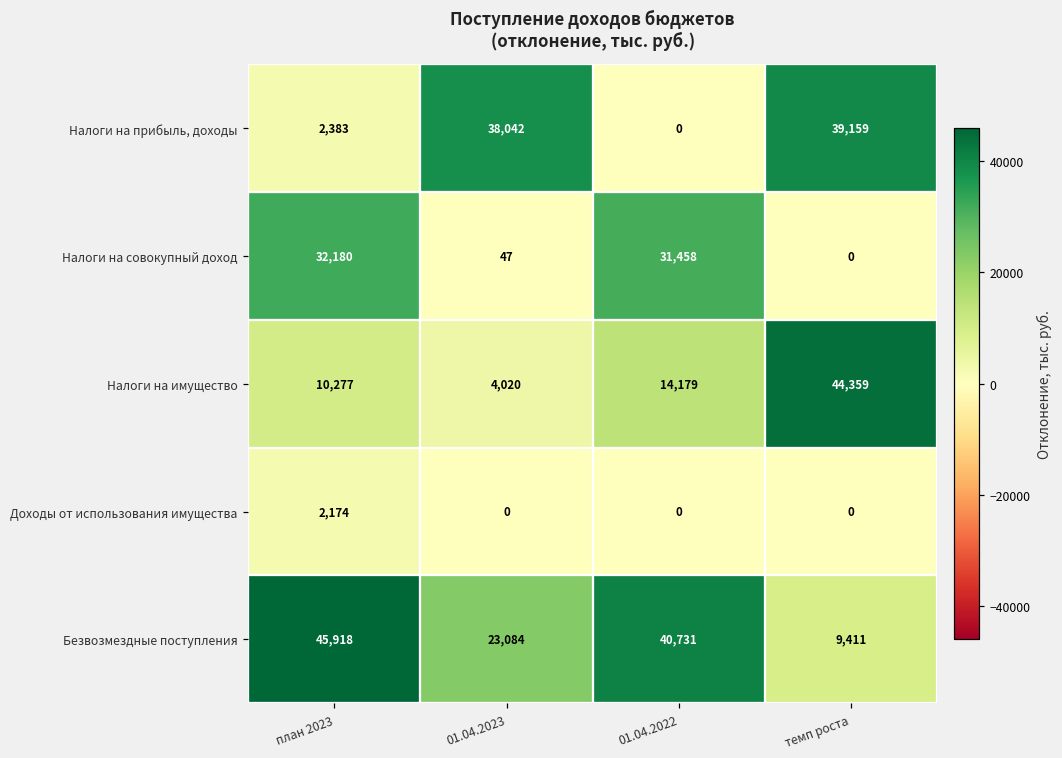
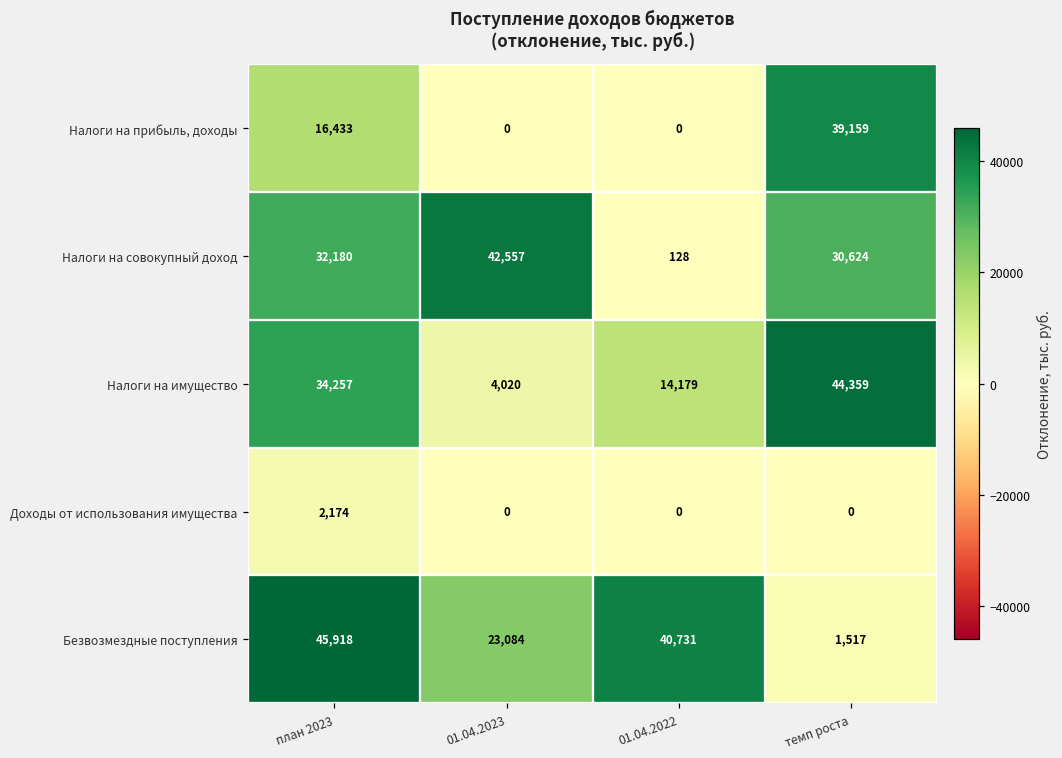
Налоги на прибыль, доходы, план 2023: 2,383 -> 16,433
Налоги на прибыль, доходы, 01.04.2023: 38,042 -> 0
Налоги на совокупный доход, 01.04.2023: 47 -> 42,557
Налоги на совокупный доход, 01.04.2022: 31,458 -> 128
Налоги на совокупный доход, темп роста: 0 -> 30,624
Налоги на имущество, план 2023: 10,277 -> 34,257
Безвозмездные поступления, темп роста: 9,411 -> 1,517
